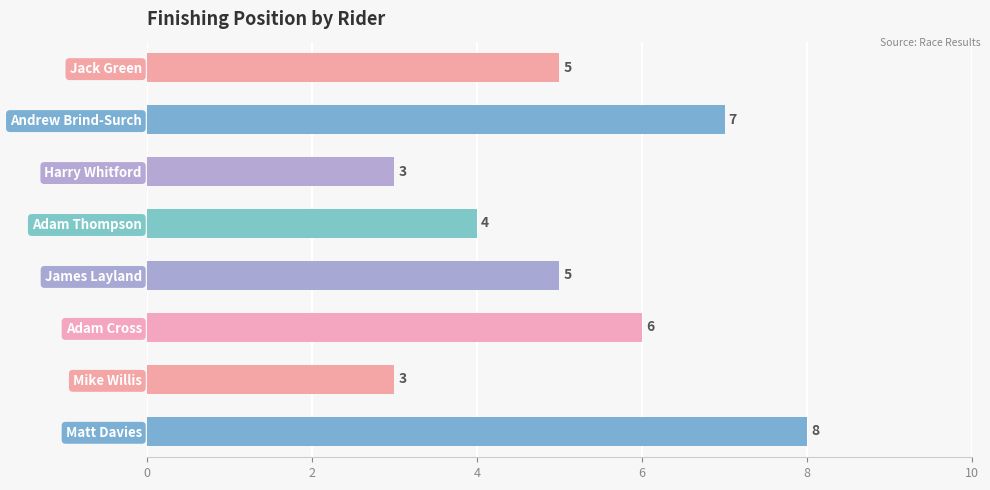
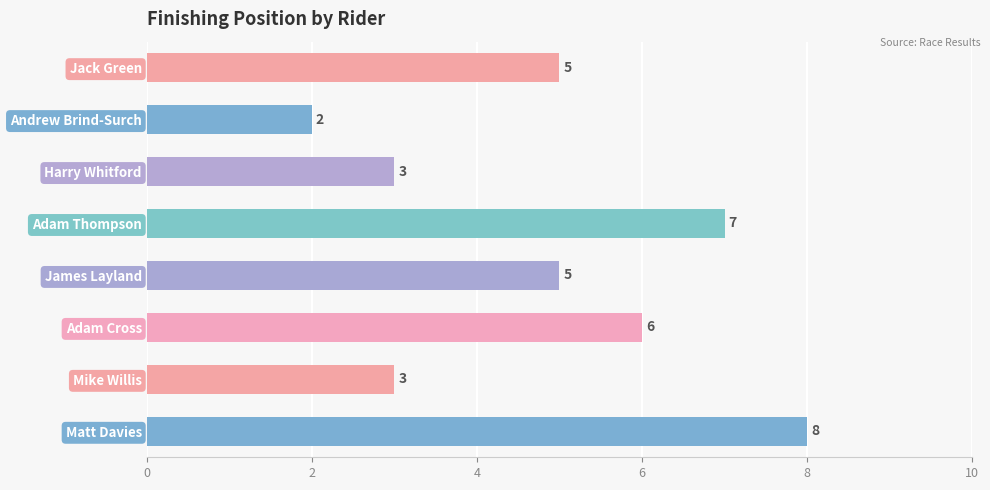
Andrew Brind-Surch: 7 -> 2
Adam Thompson: 4 -> 7
